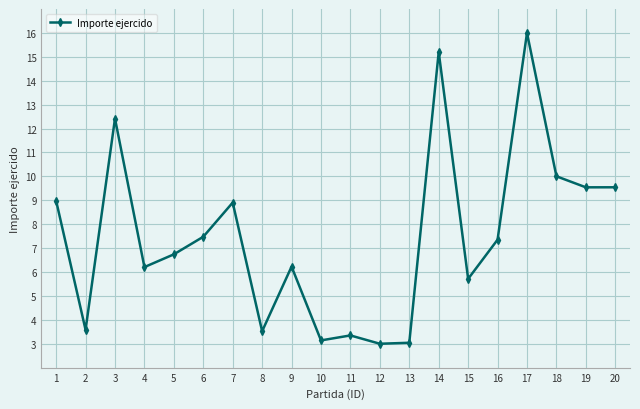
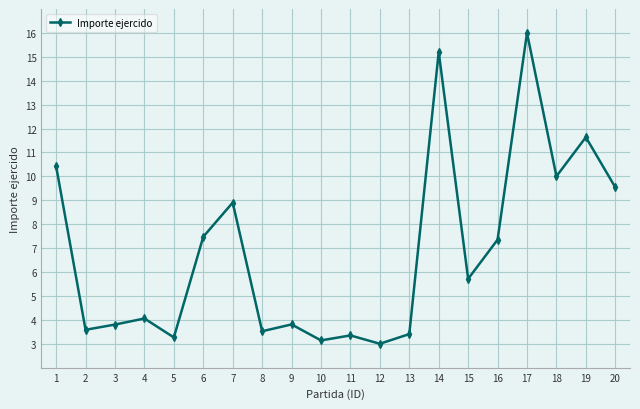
1: 9.0 -> 10.4
3: 12.4 -> 3.8
4: 6.2 -> 4.1
5: 6.7 -> 3.3
9: 6.2 -> 3.8
13: 3.0 -> 3.4
19: 9.5 -> 11.6
